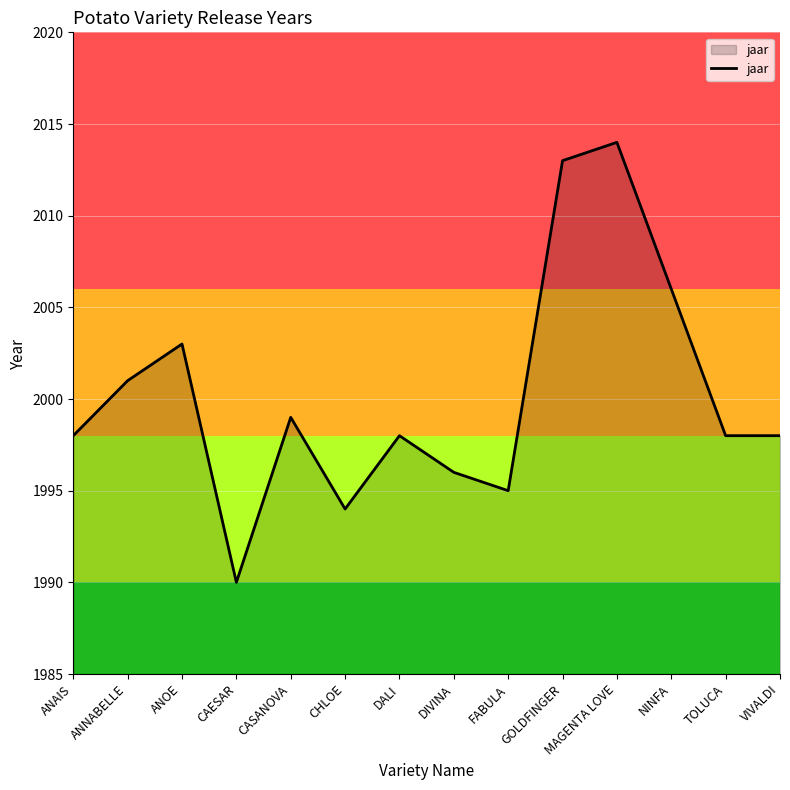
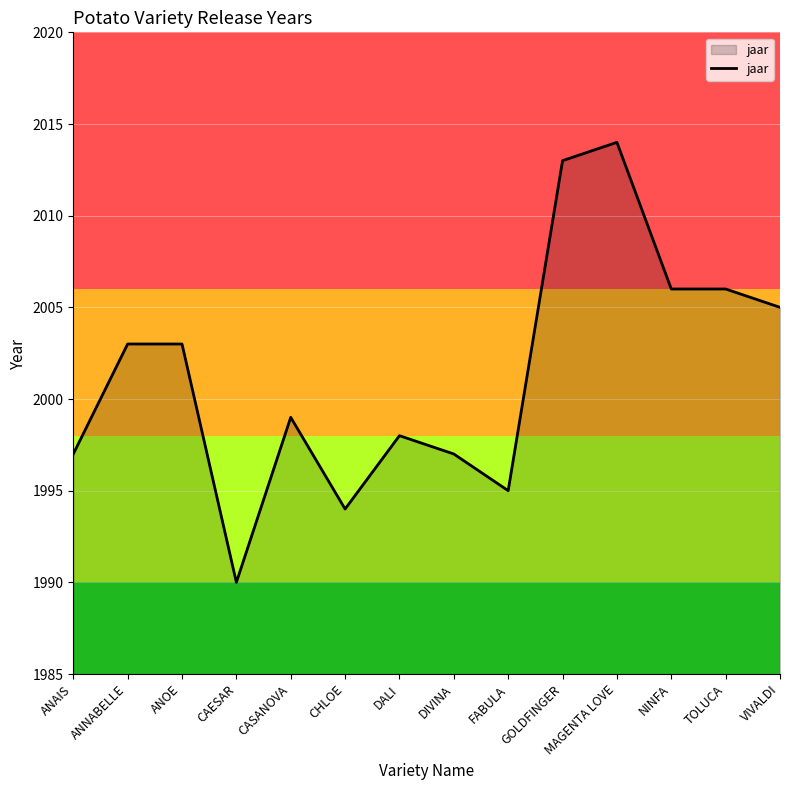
ANAIS: 1998 -> 1997
ANNABELLE: 2001 -> 2003
DIVINA: 1996 -> 1997
TOLUCA: 1998 -> 2006
VIVALDI: 1998 -> 2005
